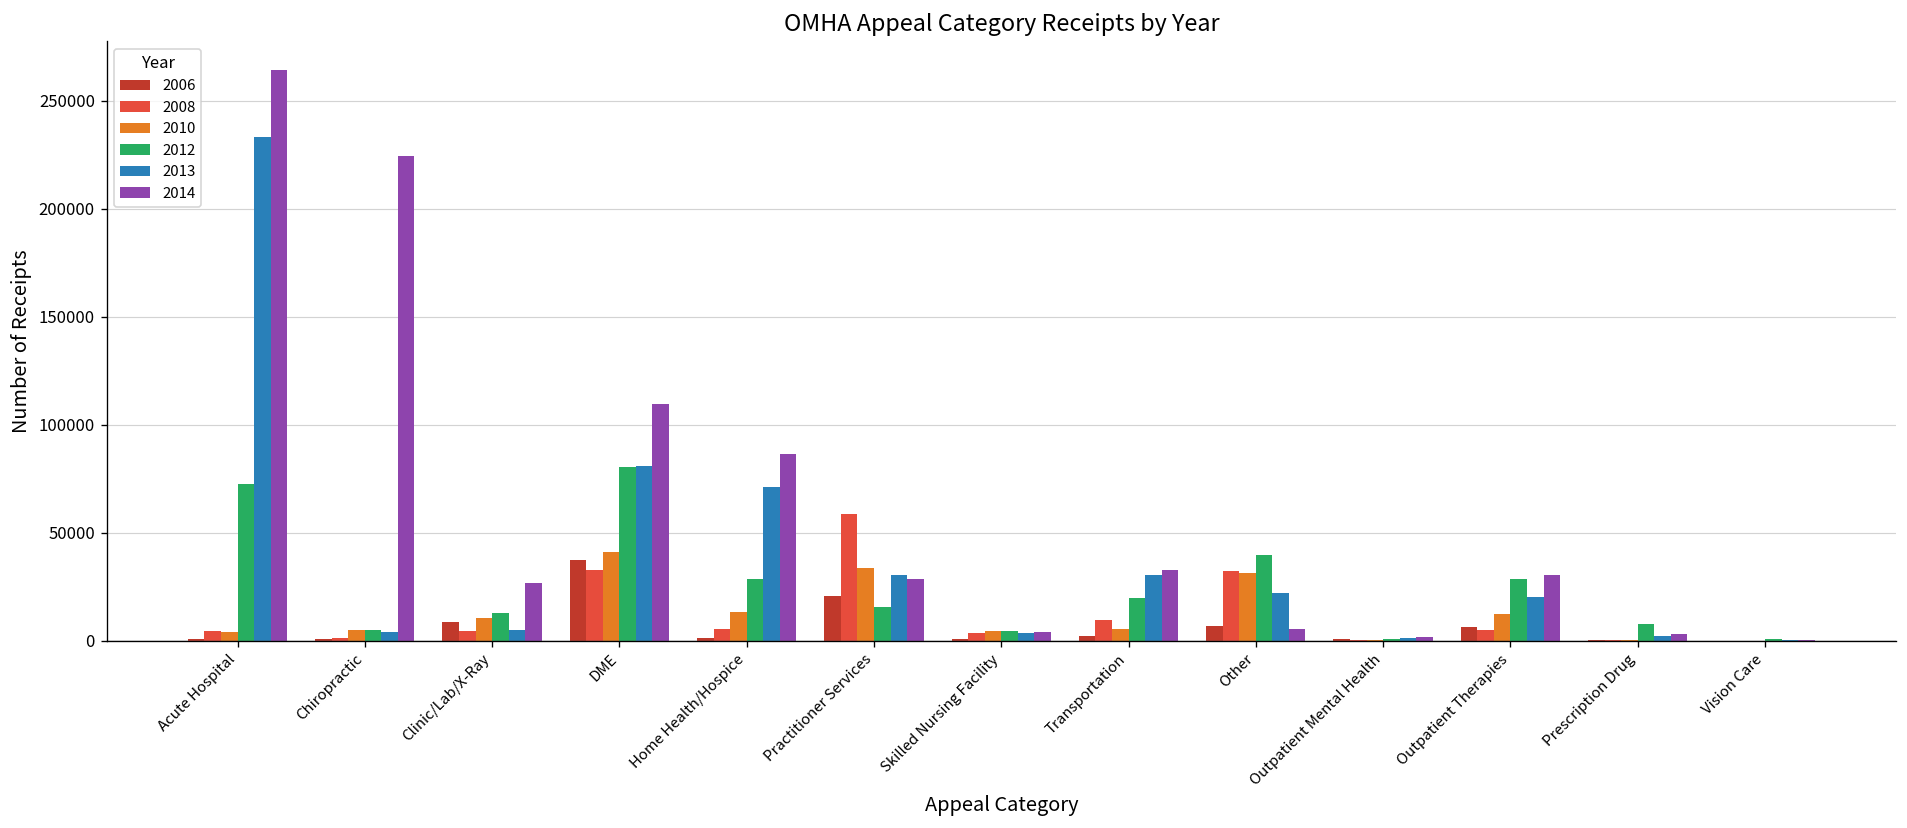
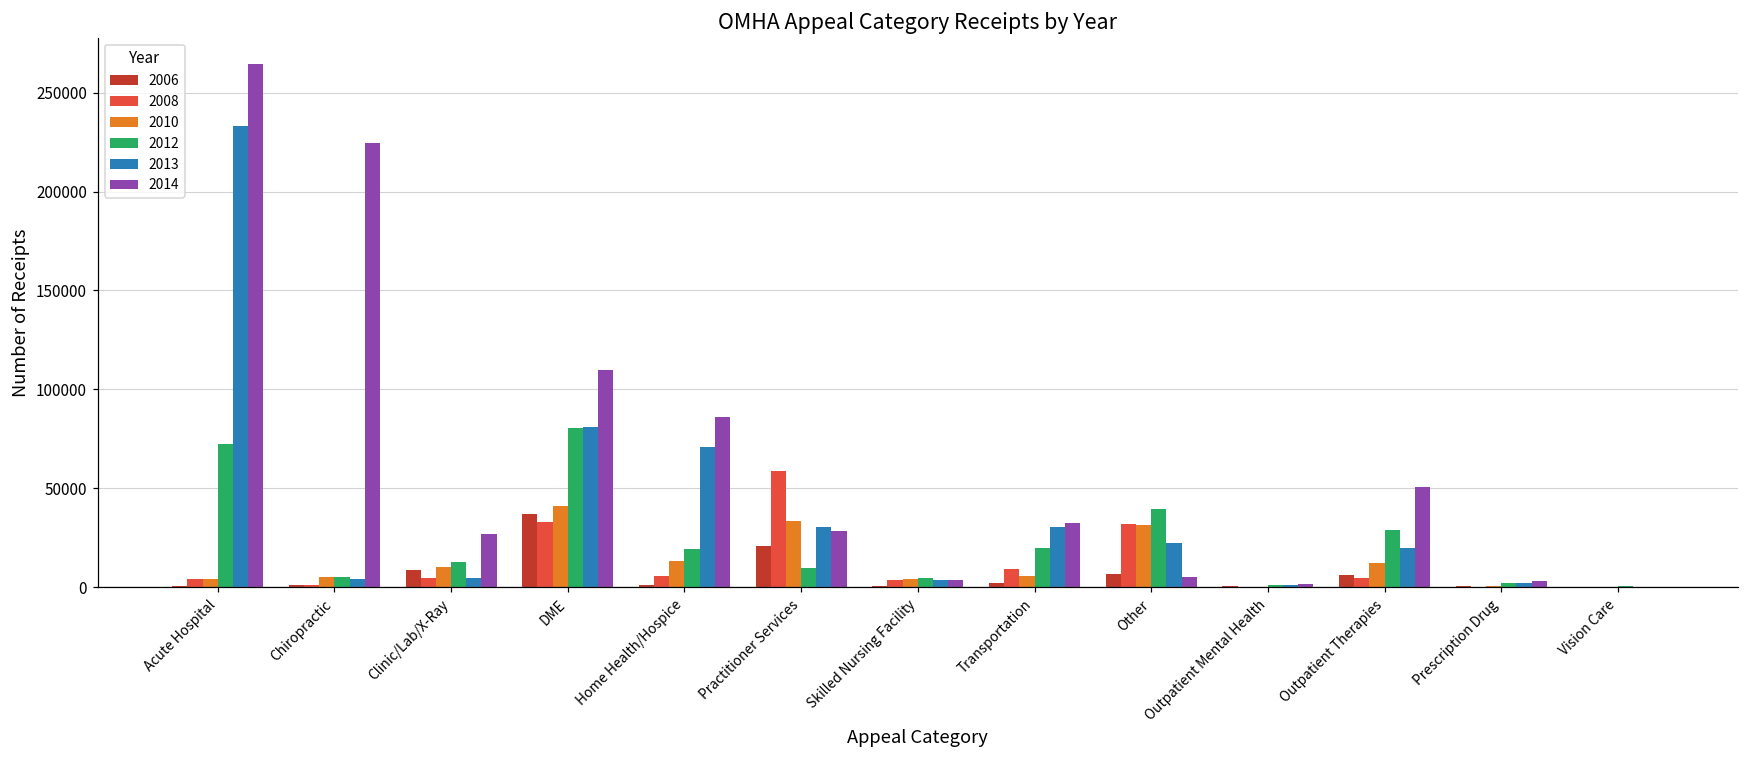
2012, Home Health/Hospice: 29000 -> 19000
2012, Practitioner Services: 16000 -> 10000
2014, Outpatient Therapies: 30000 -> 51000
2012, Prescription Drug: 8000 -> 2000
